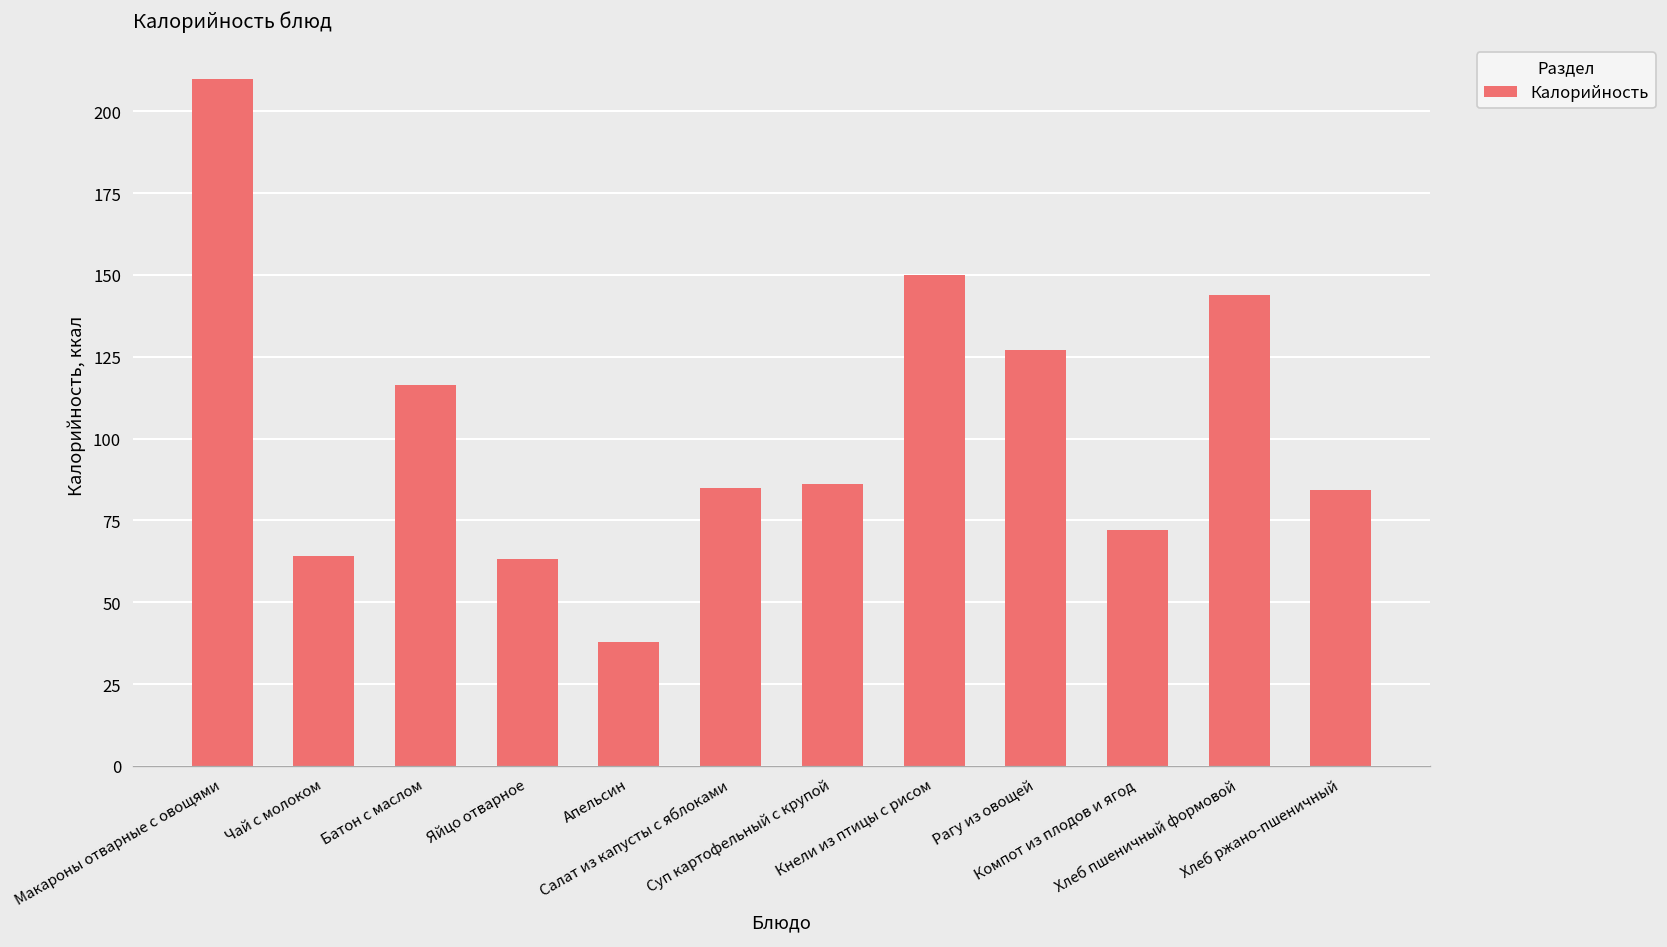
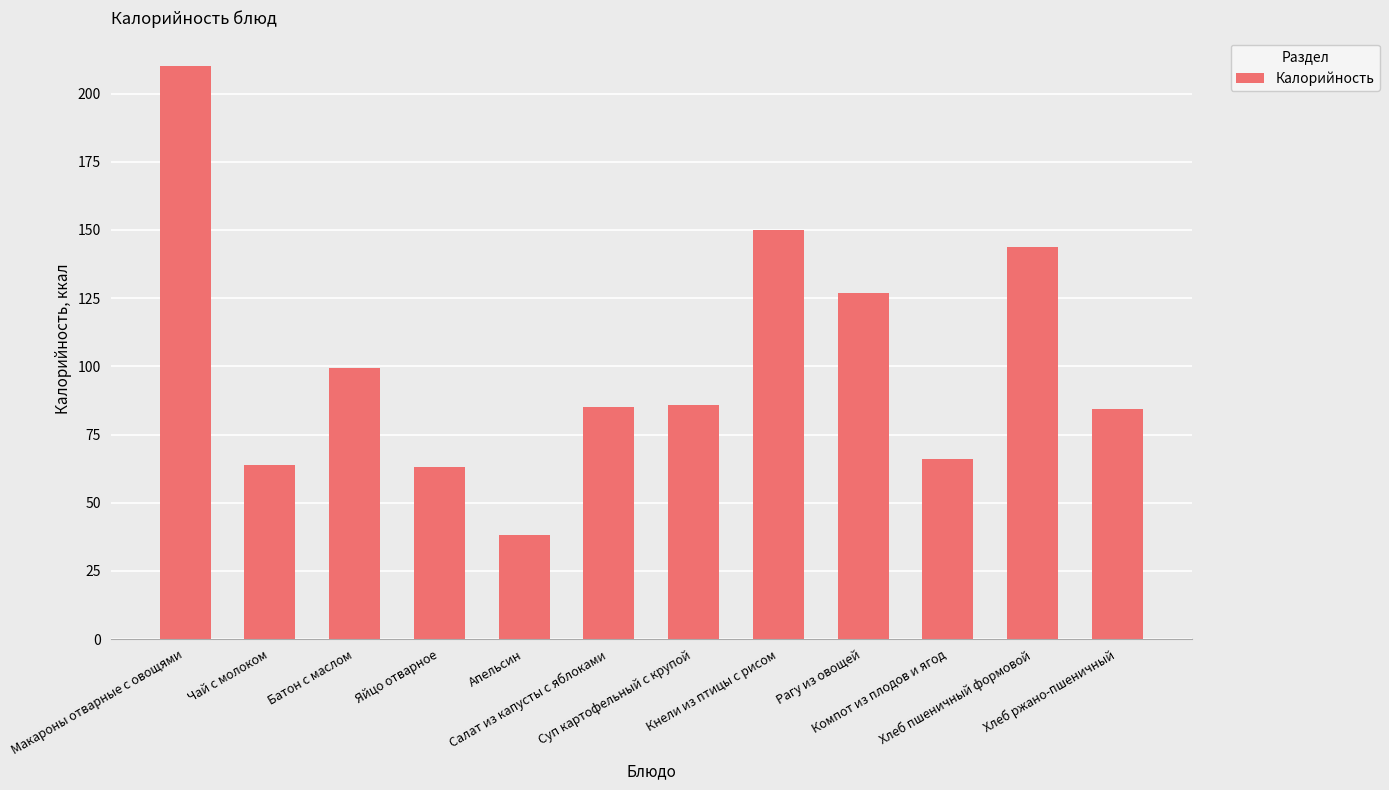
Батон с маслом: 117 -> 99
Компот из плодов и ягод: 72 -> 66
